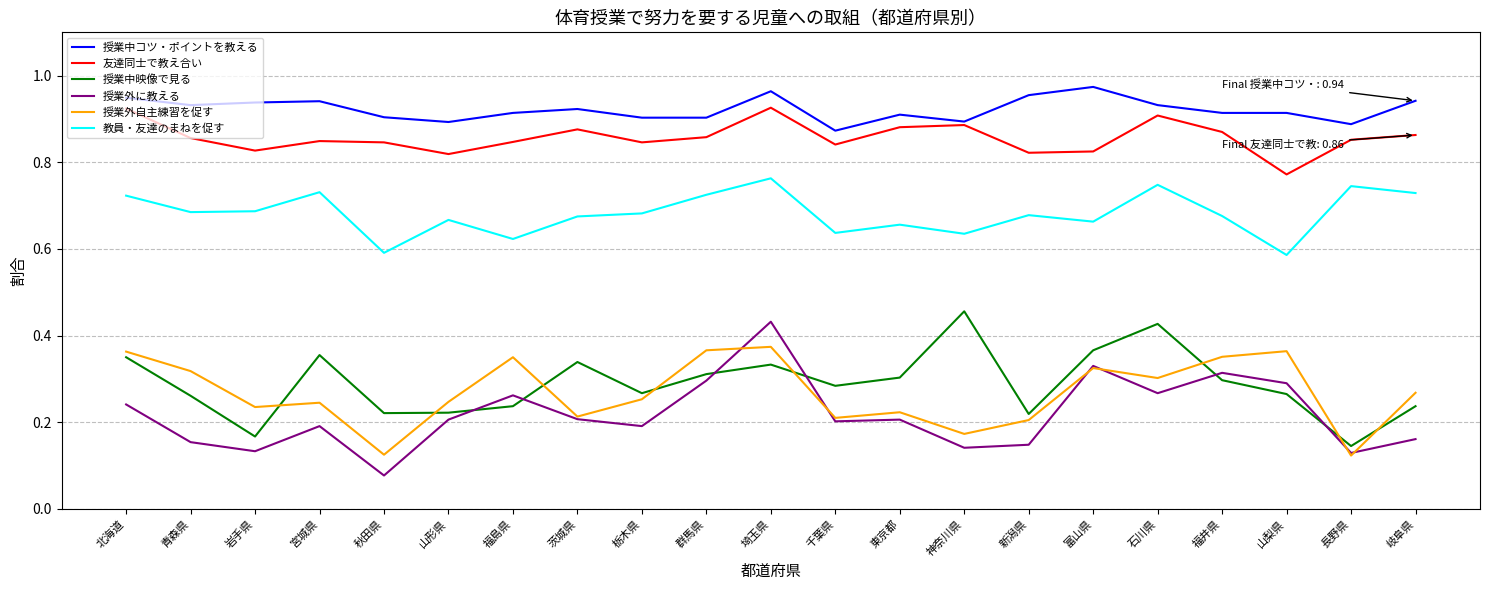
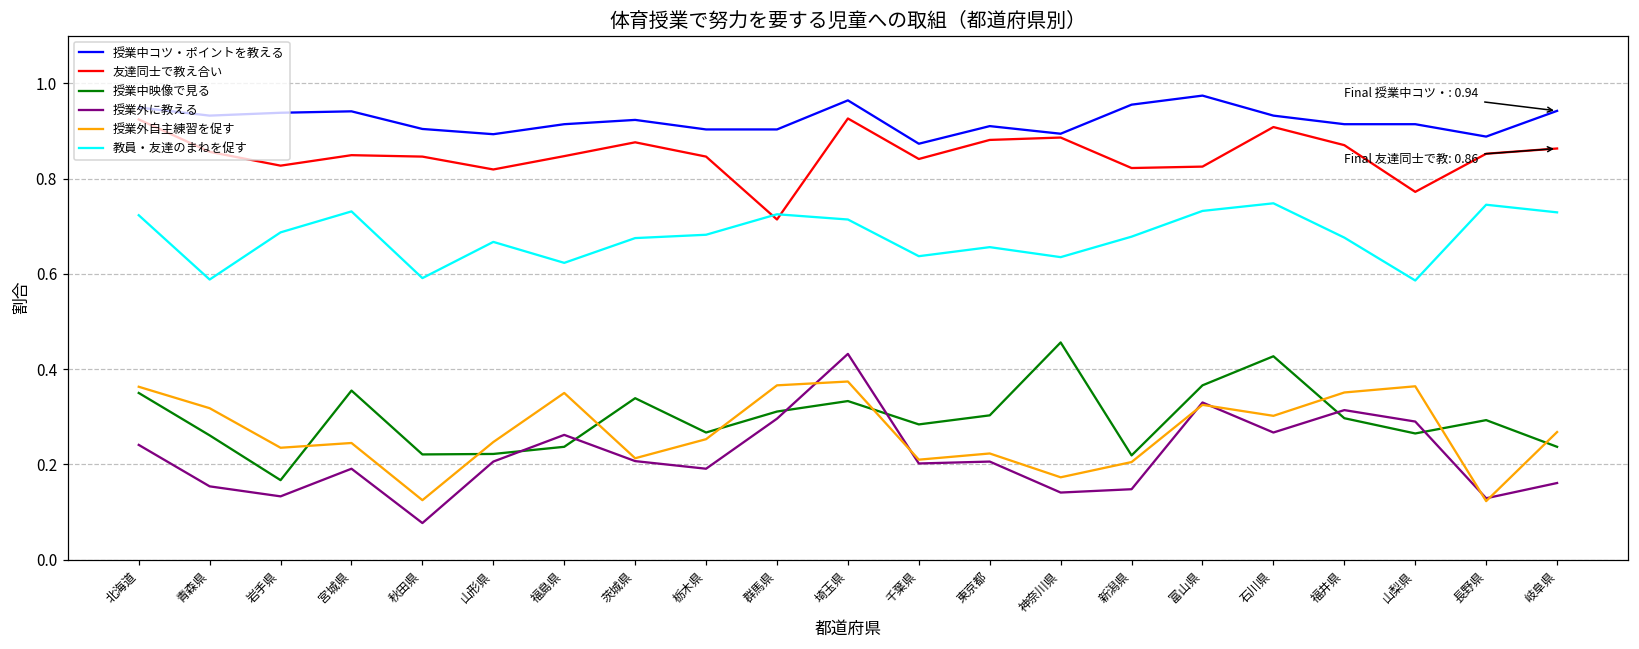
教員・友達のまねを促す, 青森県: 0.69 -> 0.59
友達同士で教え合い, 群馬県: 0.86 -> 0.71
教員・友達のまねを促す, 埼玉県: 0.76 -> 0.71
教員・友達のまねを促す, 富山県: 0.66 -> 0.73
授業中映像で見る, 長野県: 0.15 -> 0.29
